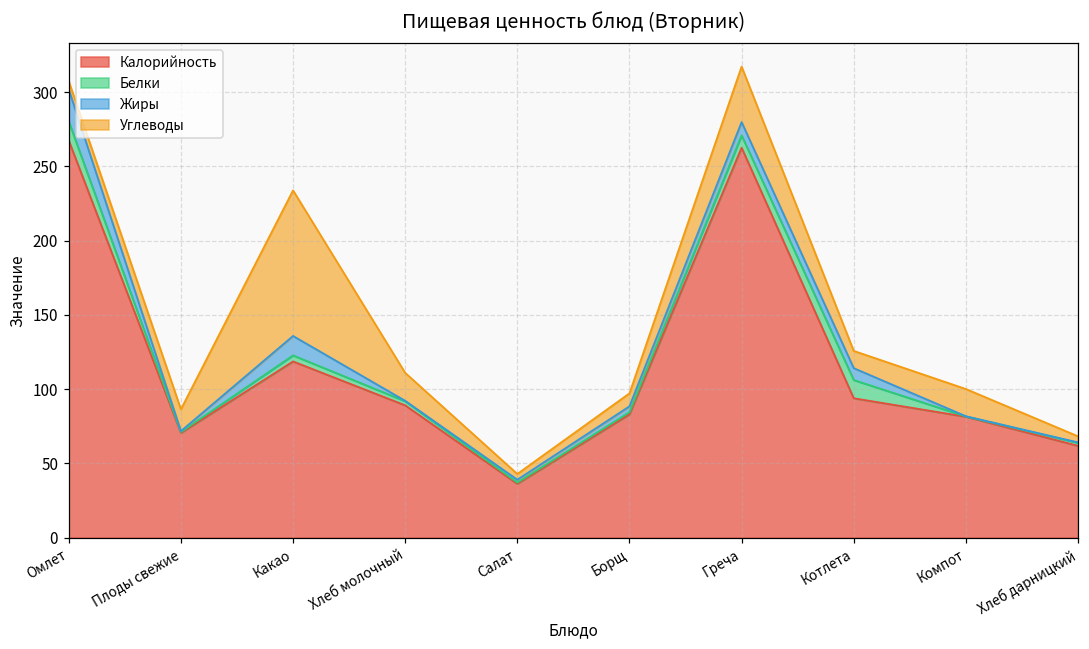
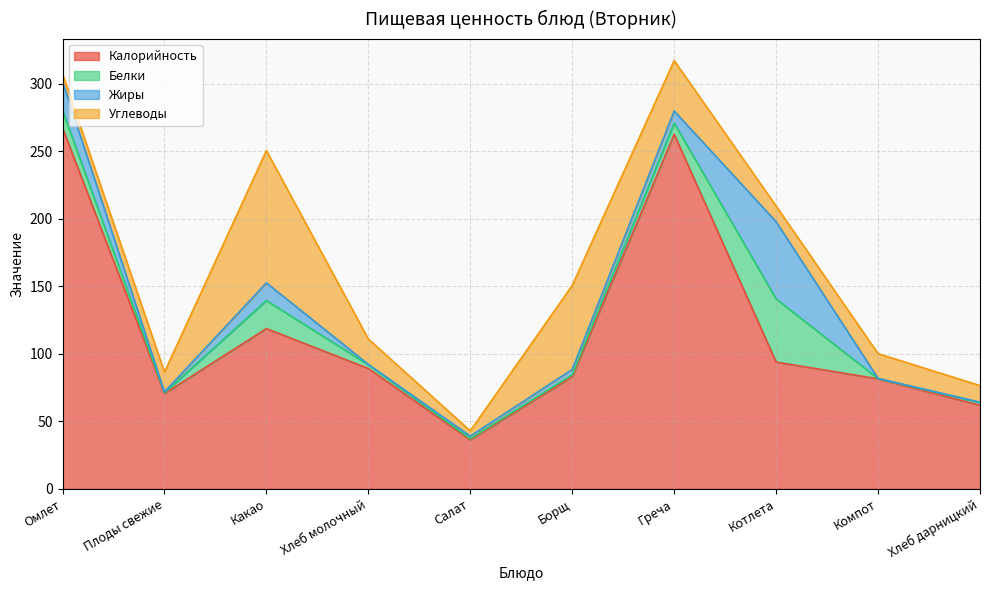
Белки, Какао: 4 -> 21
Углеводы, Борщ: 9 -> 62
Белки, Котлета: 12 -> 47
Жиры, Котлета: 8 -> 57
Углеводы, Хлеб дарницкий: 4 -> 12
